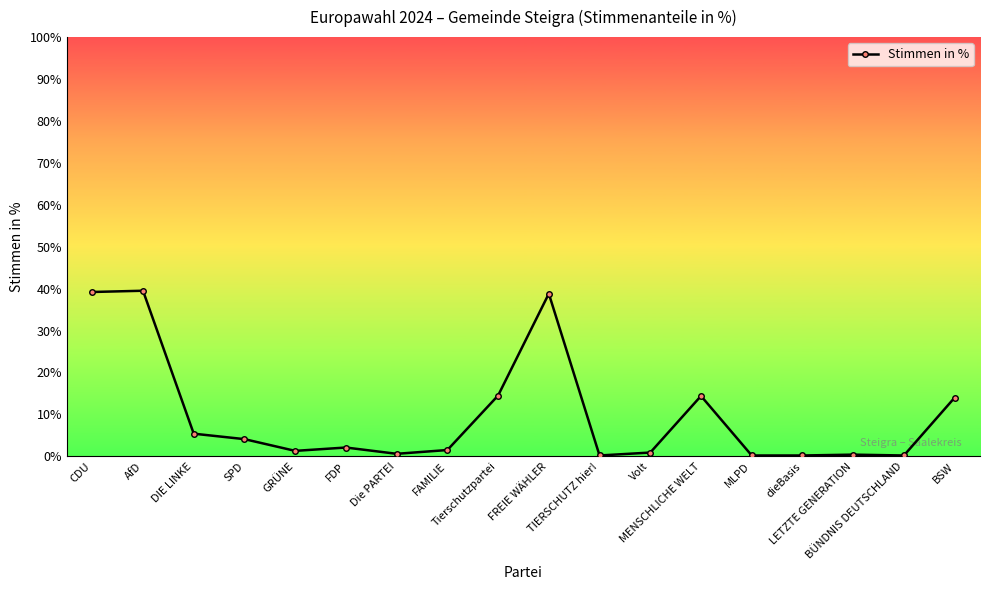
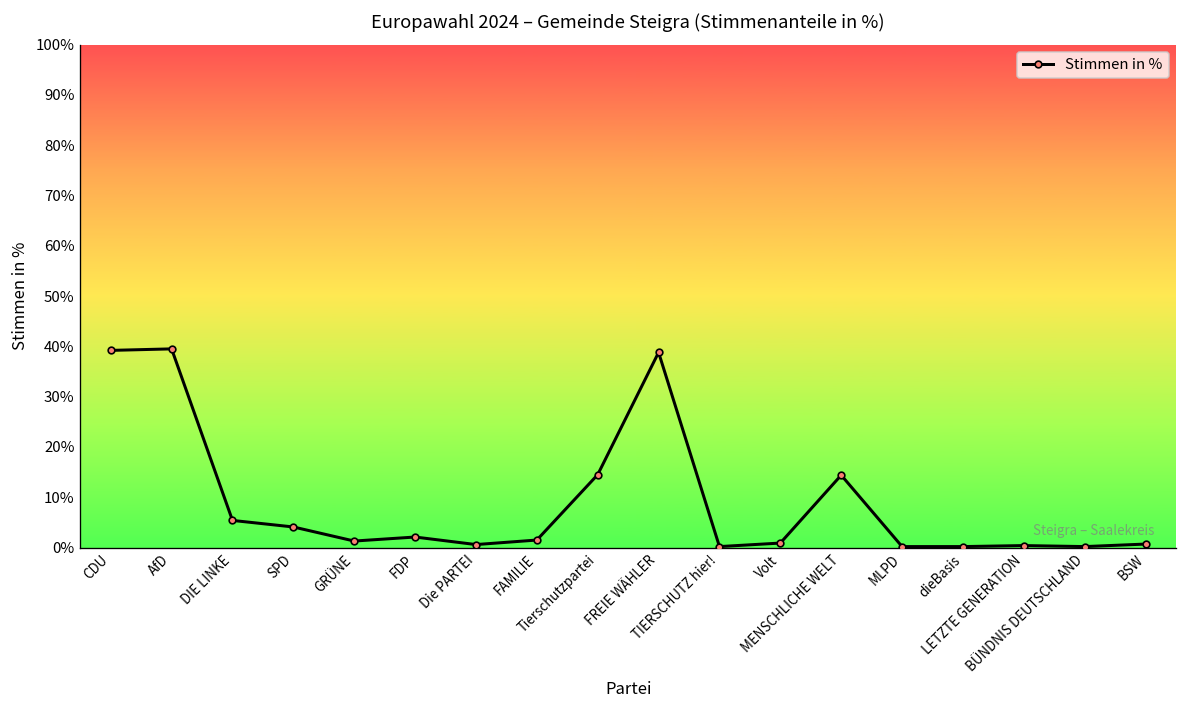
BSW: 14% -> 1%
